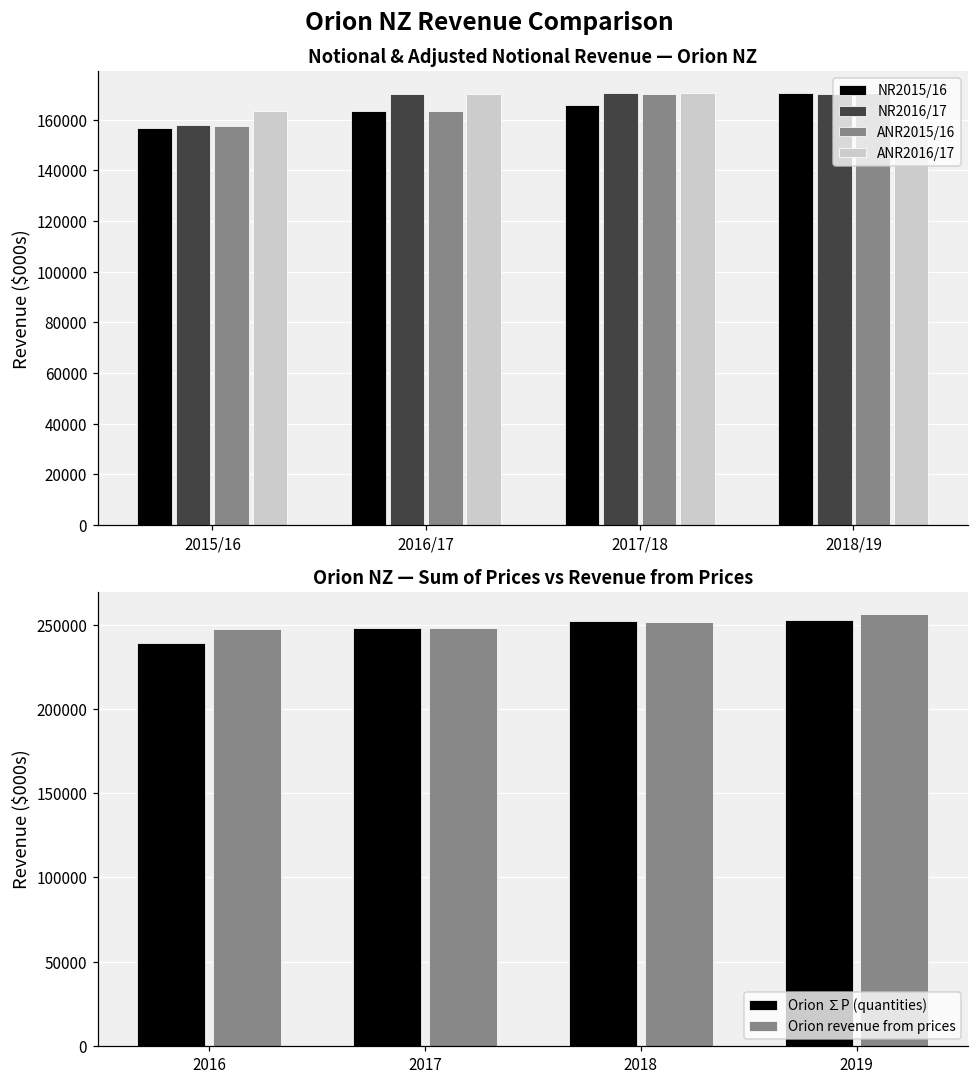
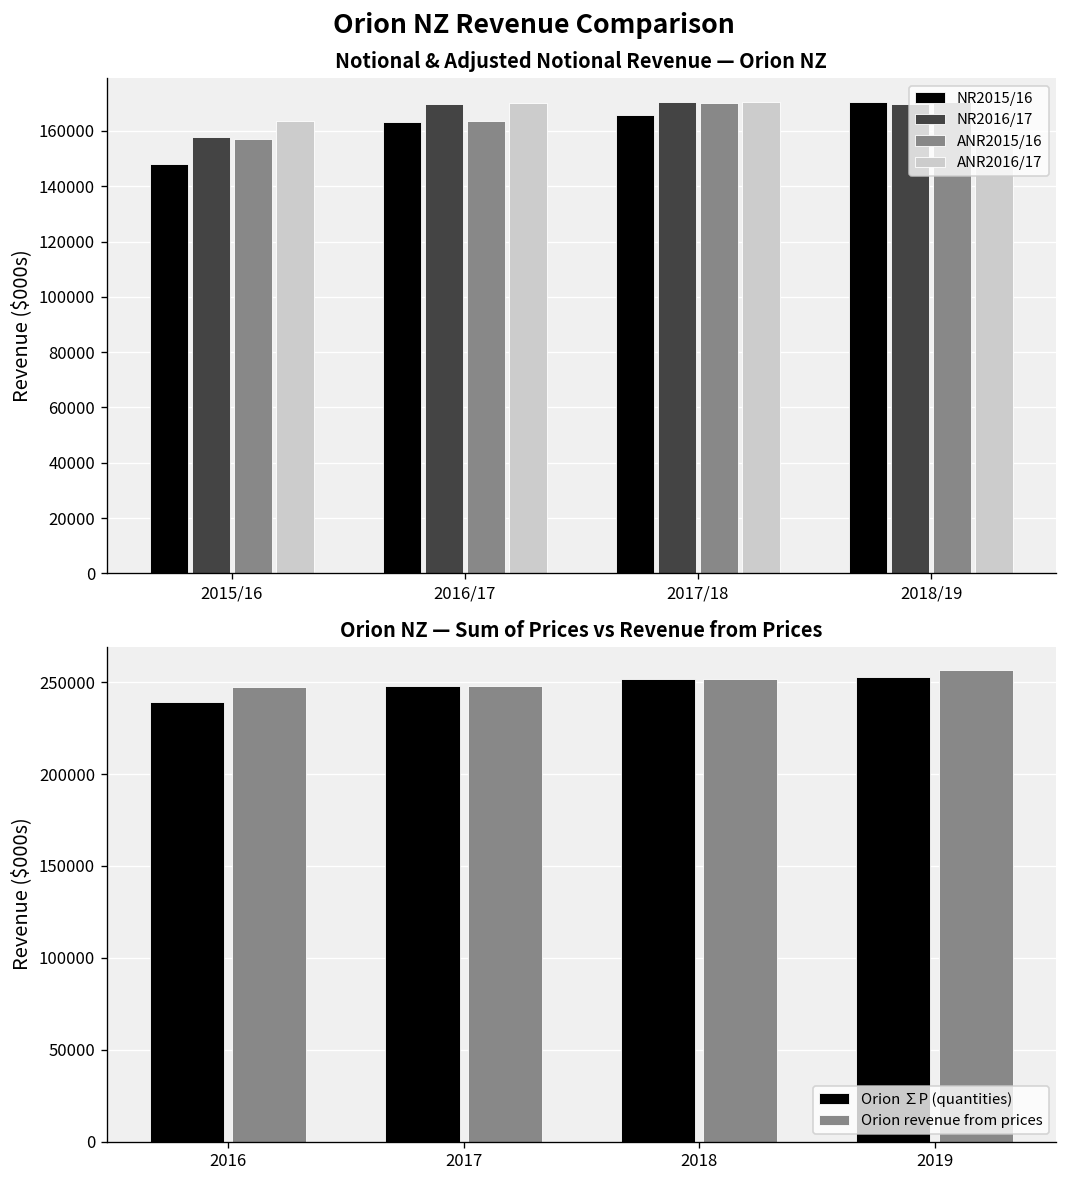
Notional & Adjusted Notional Revenue — Orion NZ, NR2015/16, 2015/16: 157000 -> 148000
